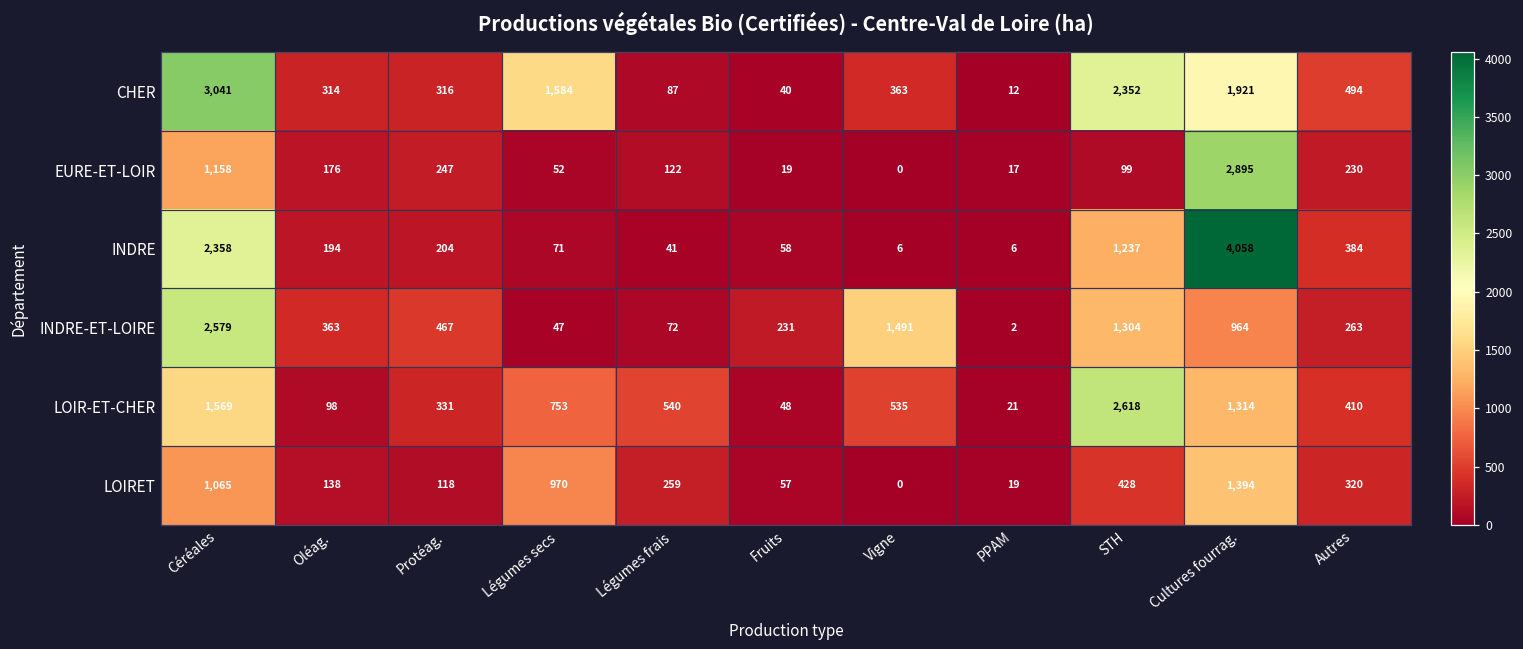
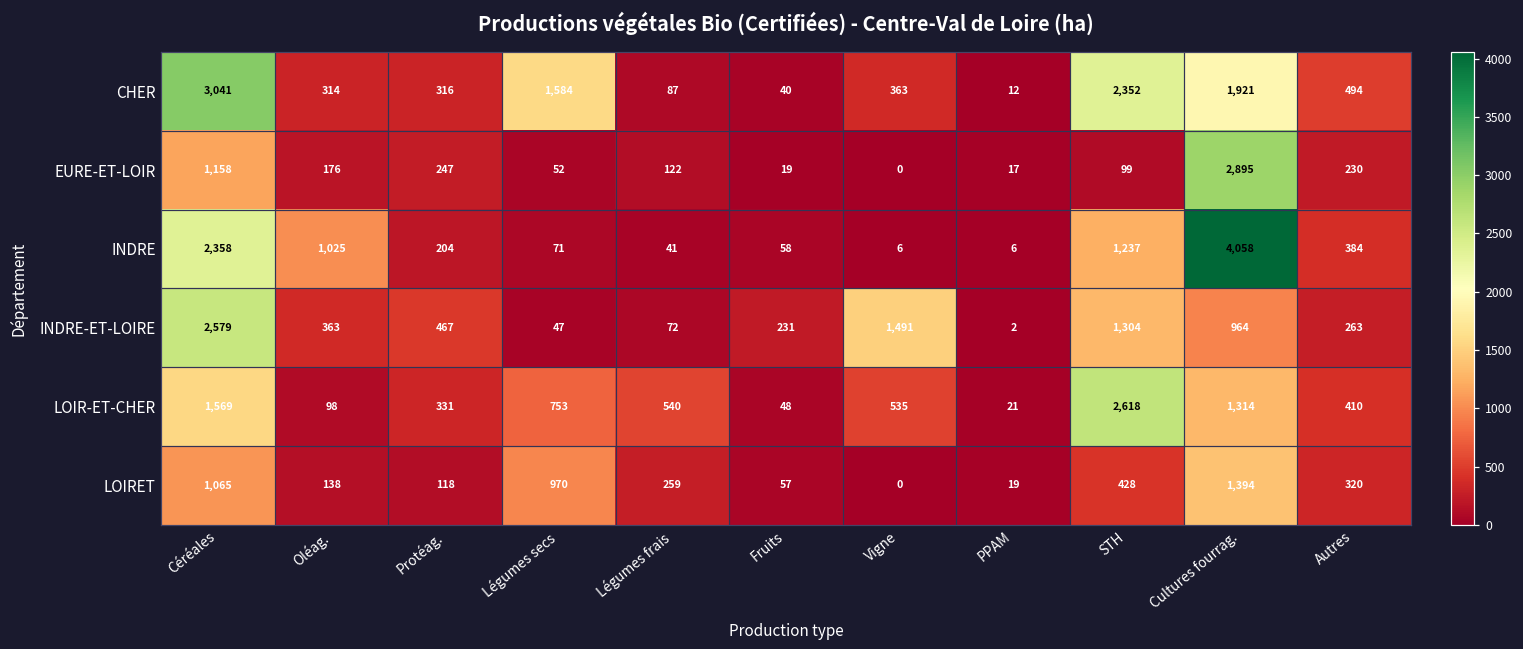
INDRE, Oléag.: 194 -> 1,025
